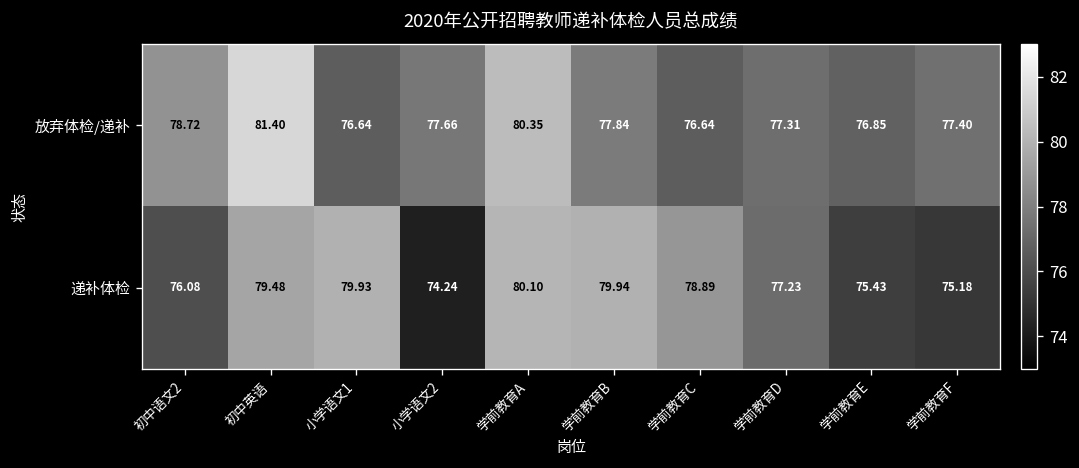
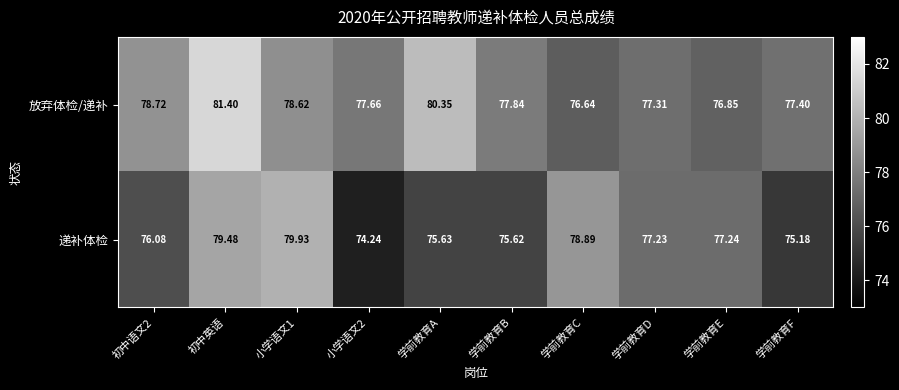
放弃体检/递补, 小学语文1: 76.64 -> 78.62
递补体检, 学前教育A: 80.10 -> 75.63
递补体检, 学前教育B: 79.94 -> 75.62
递补体检, 学前教育E: 75.43 -> 77.24
